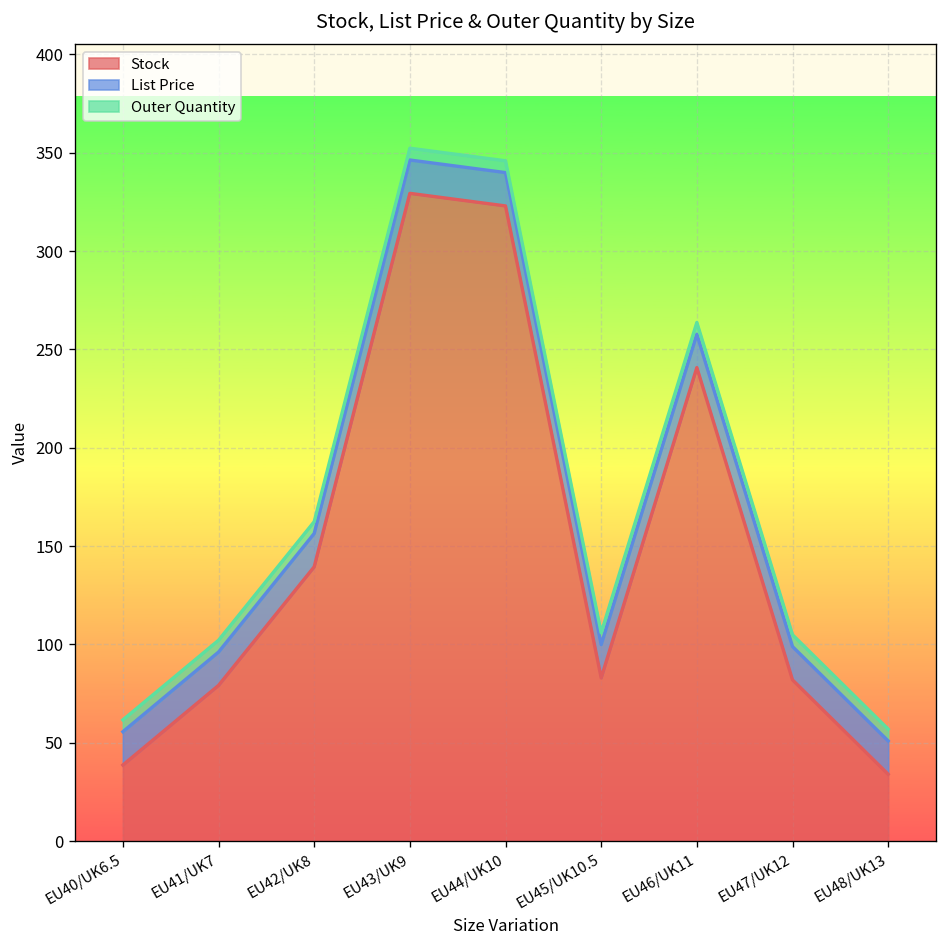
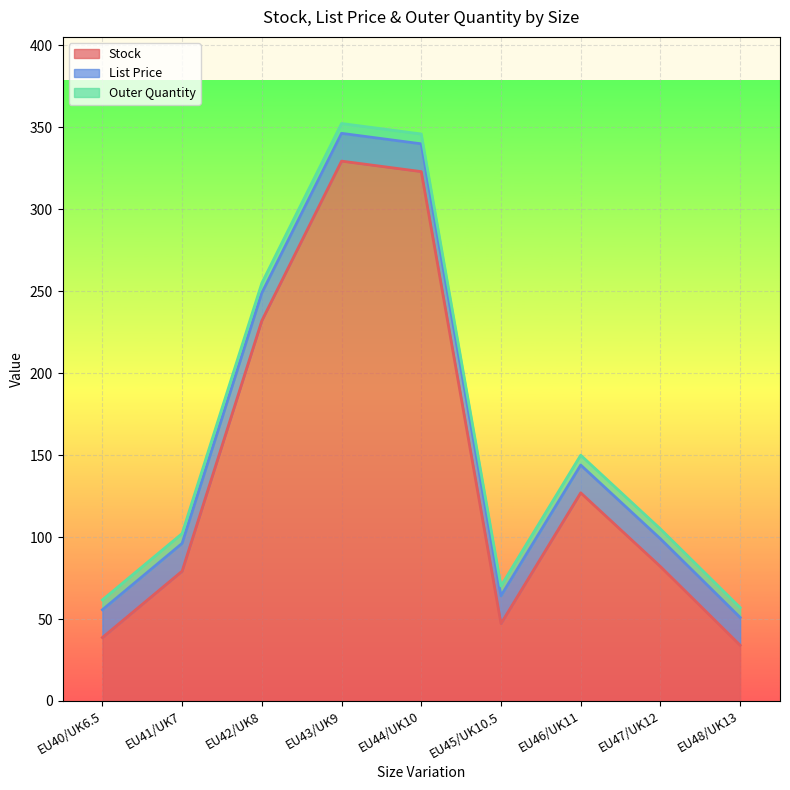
Stock, EU42/UK8: 140 -> 232
Stock, EU45/UK10.5: 83 -> 47
Stock, EU46/UK11: 241 -> 127
